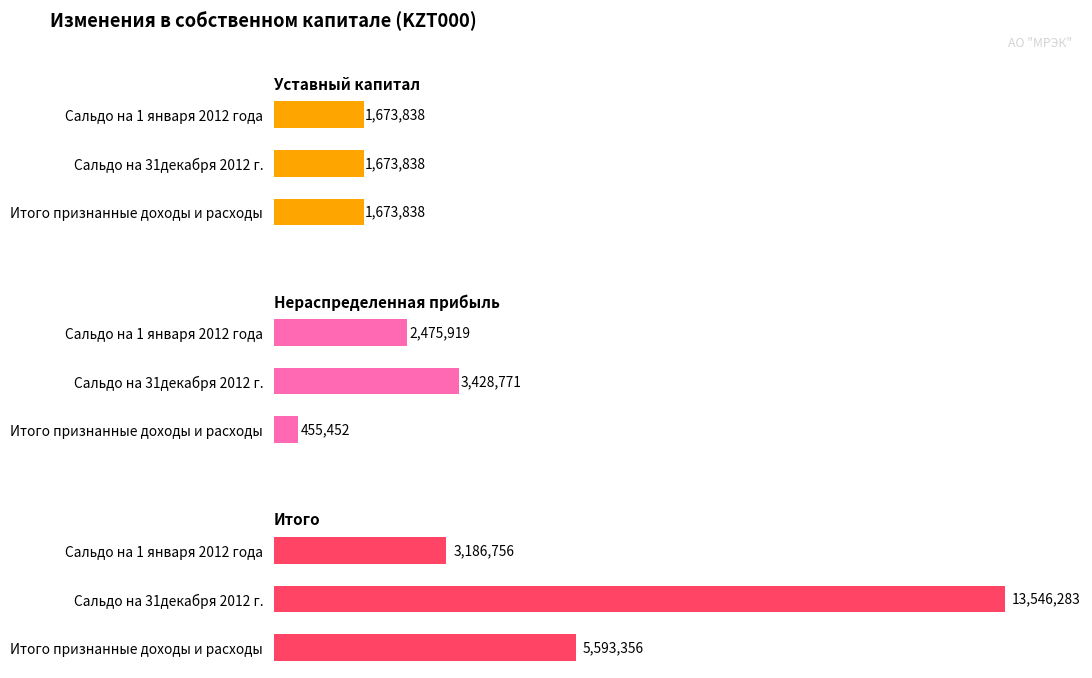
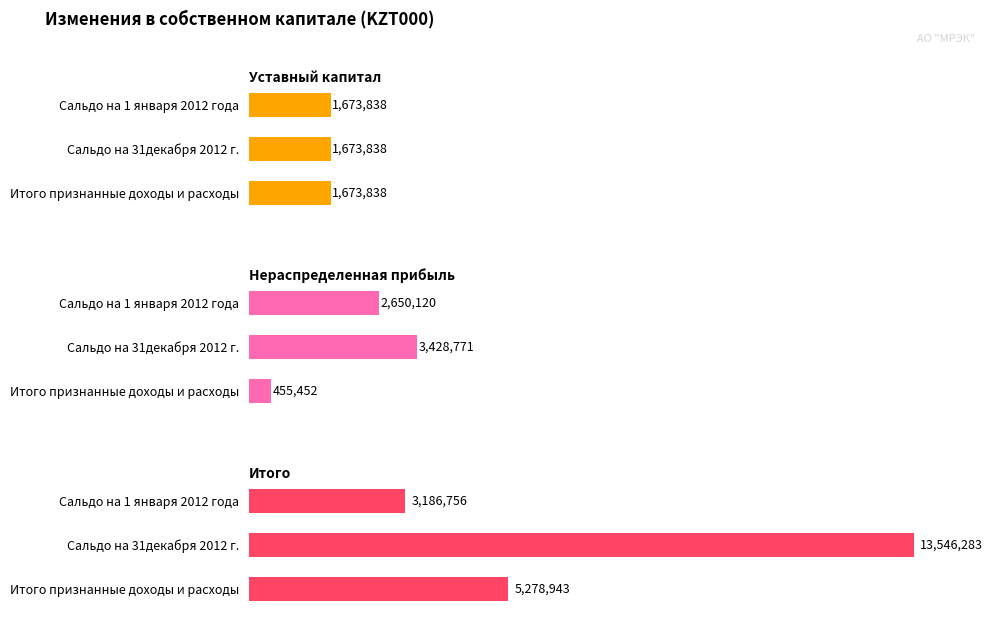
Нераспределенная прибыль, Сальдо на 1 января 2012 года: 2,475,919 -> 2,650,120
Итого, Итого признанные доходы и расходы: 5,593,356 -> 5,278,943
